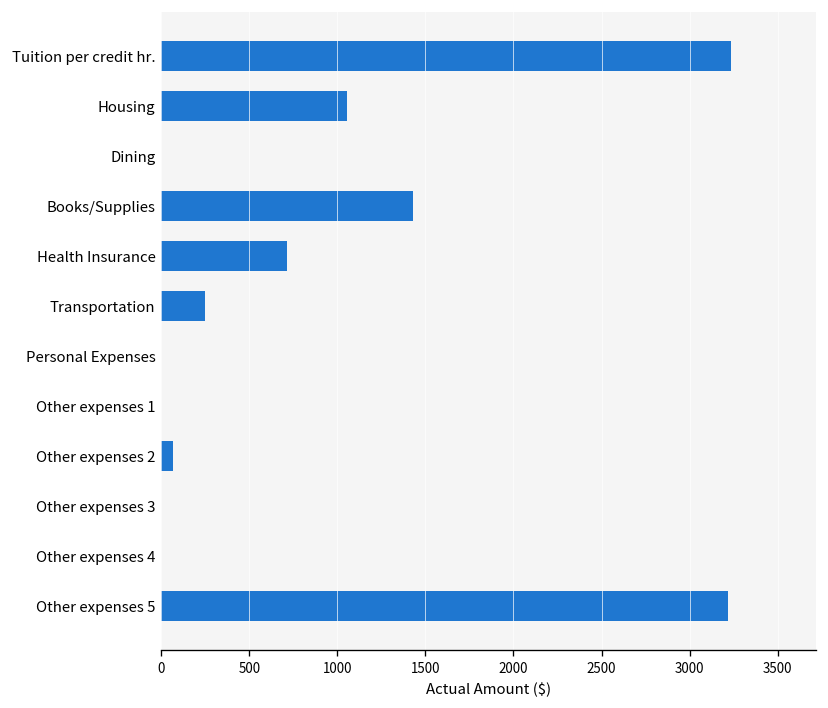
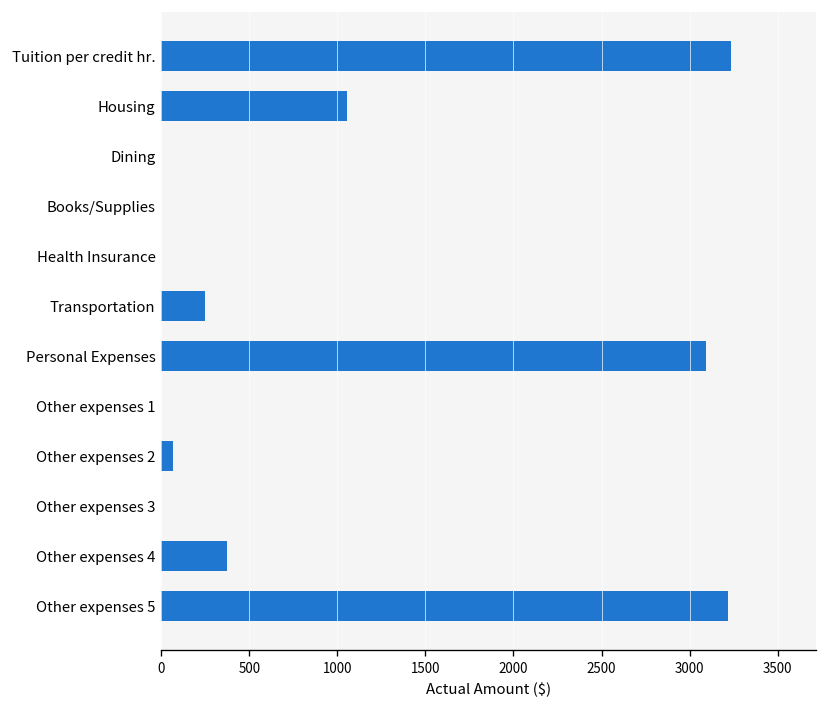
Books/Supplies: 1430 -> 0
Health Insurance: 720 -> 0
Personal Expenses: 0 -> 3090
Other expenses 4: 0 -> 380
